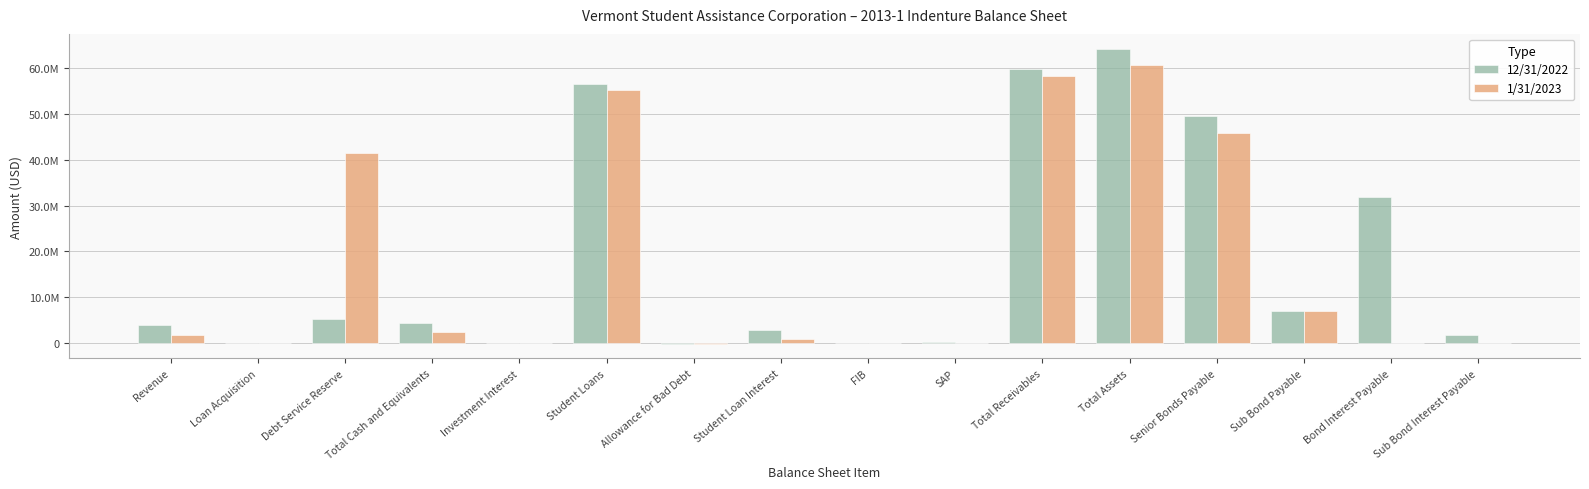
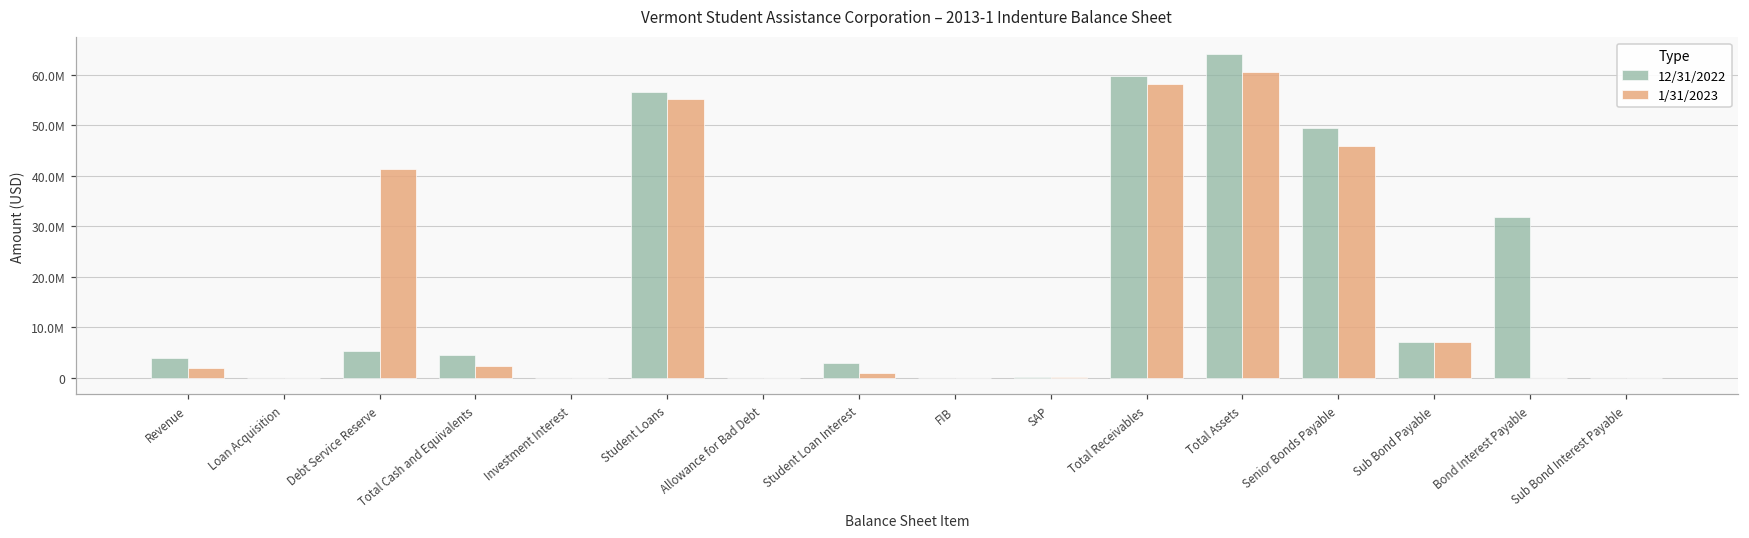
12/31/2022, Sub Bond Interest Payable: 2000000 -> 0
